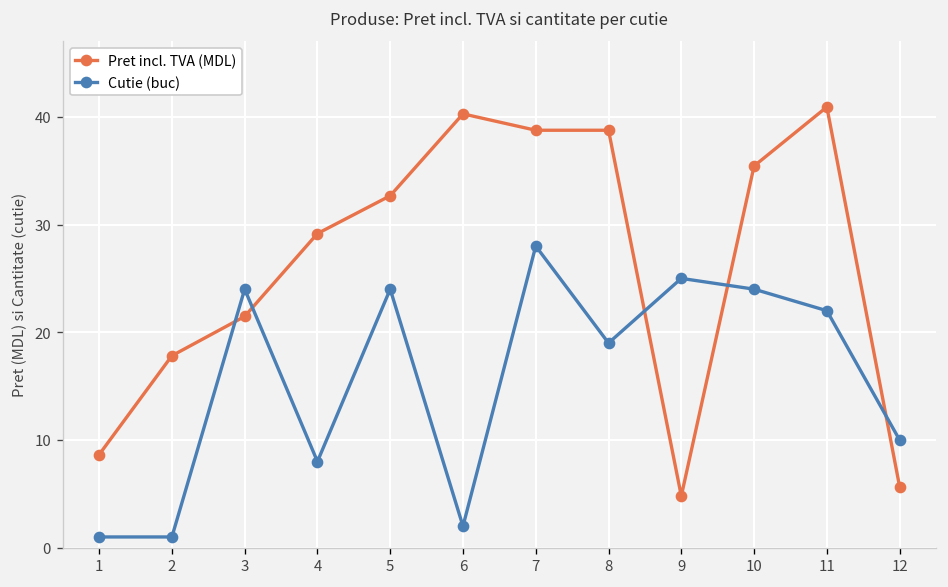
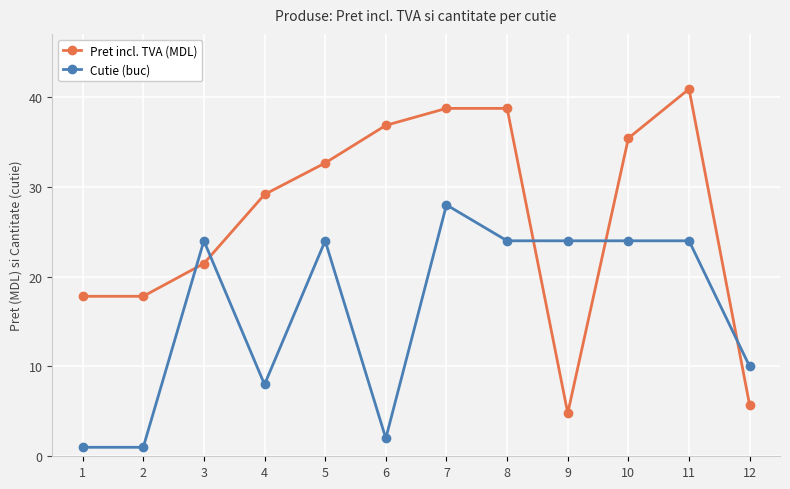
Pret incl. TVA (MDL), 1: 9 -> 18
Pret incl. TVA (MDL), 6: 40 -> 37
Cutie (buc), 8: 19 -> 24
Cutie (buc), 9: 25 -> 24
Cutie (buc), 11: 22 -> 24
